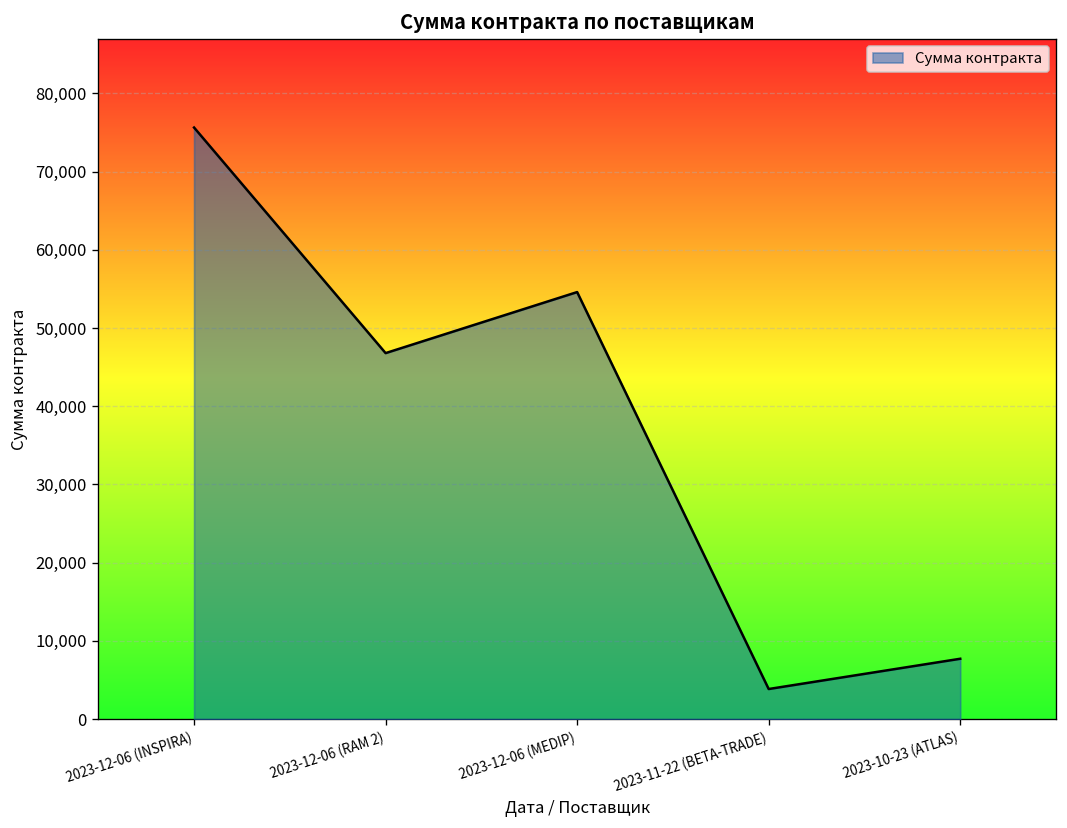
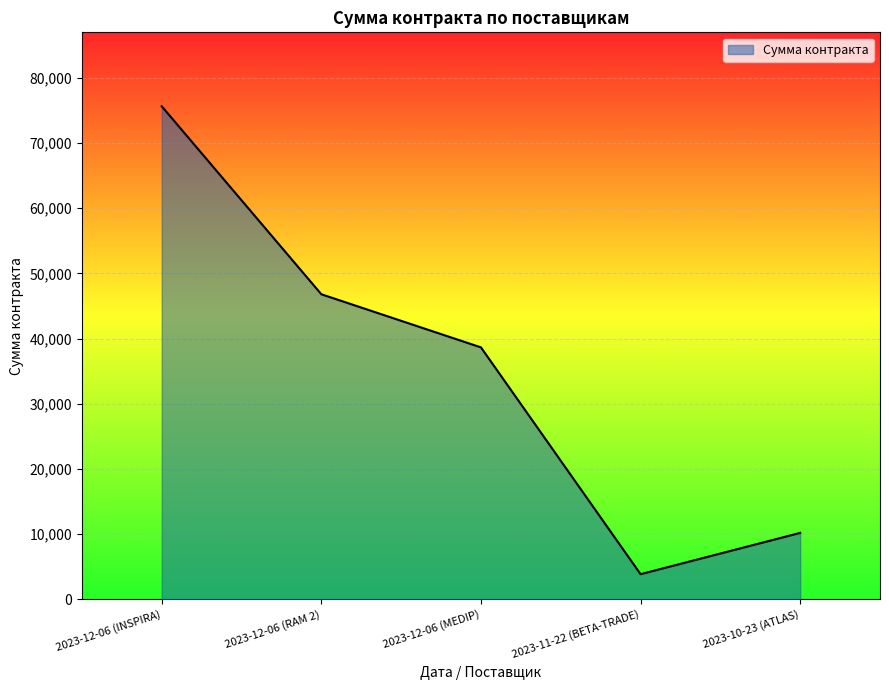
2023-12-06 (MEDIP): 55,000 -> 39,000
2023-10-23 (ATLAS): 8,000 -> 10,000
